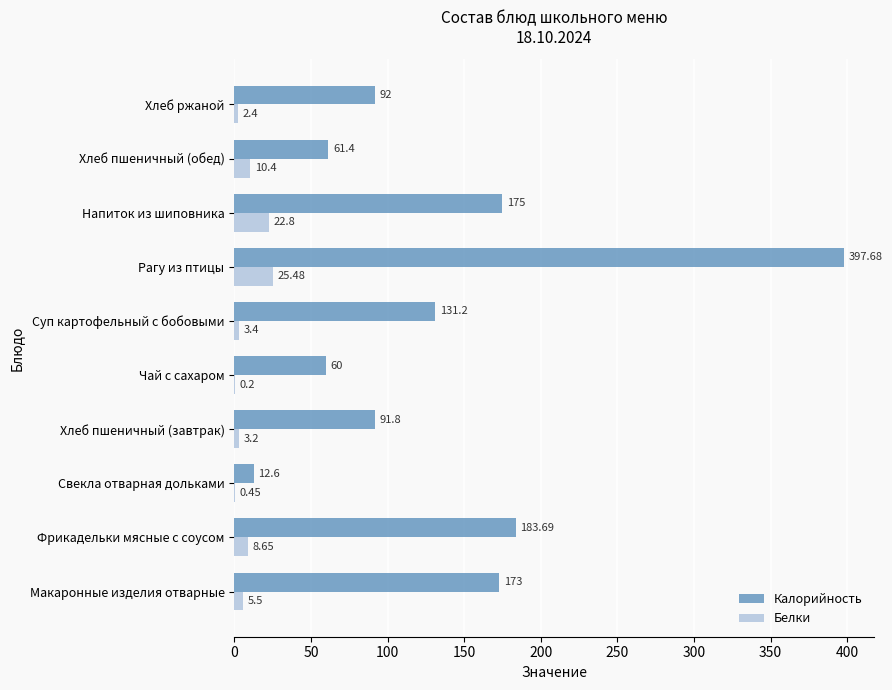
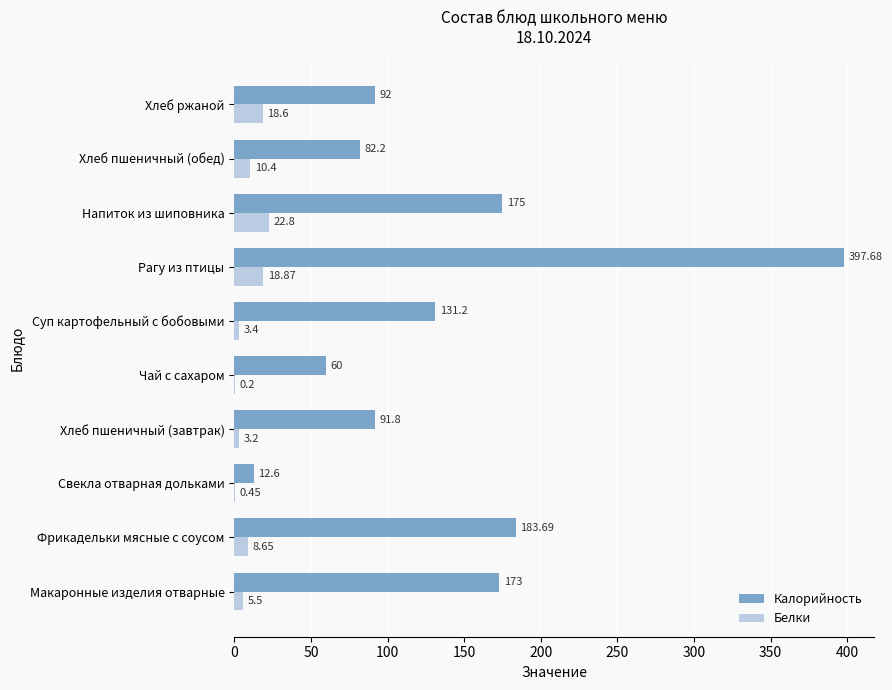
Белки, Хлеб ржаной: 2.4 -> 18.6
Калорийность, Хлеб пшеничный (обед): 61.4 -> 82.2
Белки, Рагу из птицы: 25.48 -> 18.87
